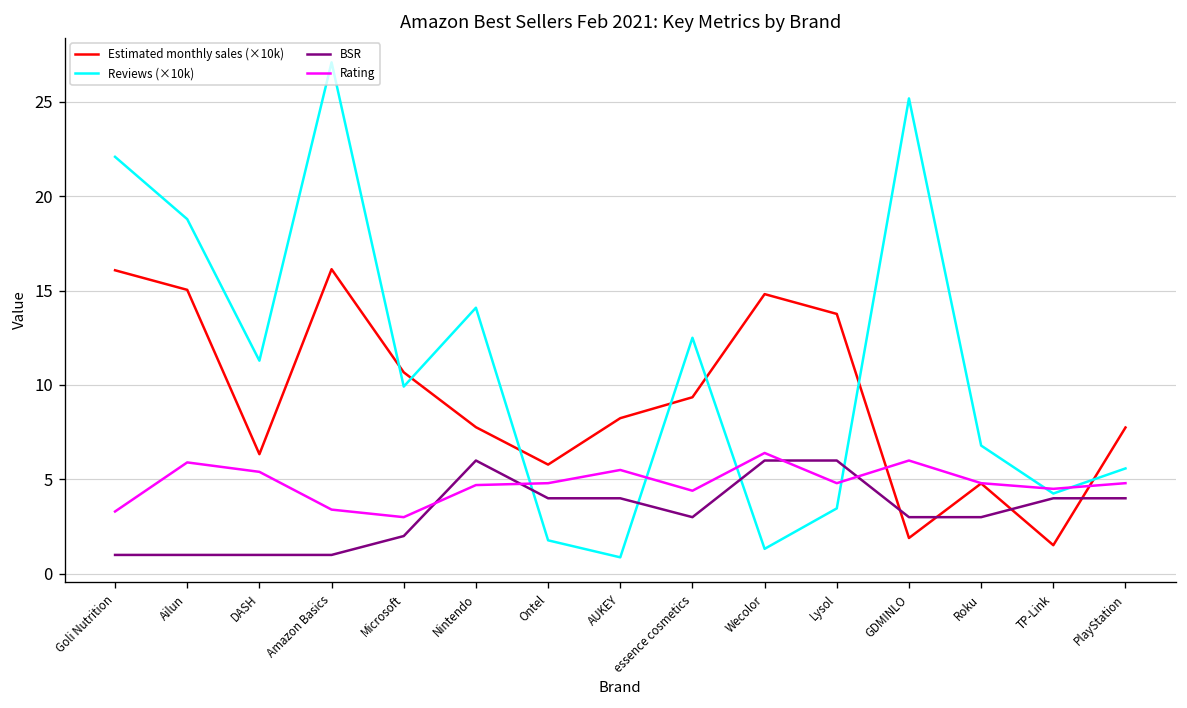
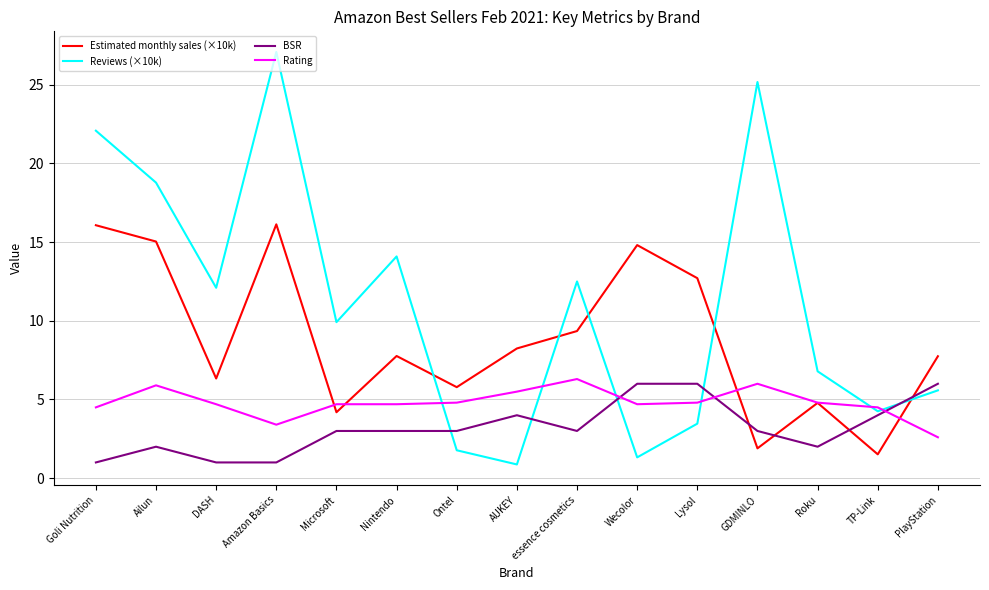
Rating, Goli Nutrition: 3.3 -> 4.5
BSR, Ailun: 1 -> 2
Reviews (×10k), DASH: 11.3 -> 12.1
Rating, DASH: 5.4 -> 4.7
Estimated monthly sales (×10k), Microsoft: 10.7 -> 4.2
BSR, Microsoft: 2 -> 3
Rating, Microsoft: 3.0 -> 4.7
BSR, Nintendo: 6 -> 3
BSR, Ontel: 4 -> 3
Rating, essence cosmetics: 4.4 -> 6.3
Rating, Wecolor: 6.4 -> 4.7
Estimated monthly sales (×10k), Lysol: 13.8 -> 12.7
BSR, Roku: 3 -> 2
BSR, PlayStation: 4 -> 6
Rating, PlayStation: 4.8 -> 2.6
